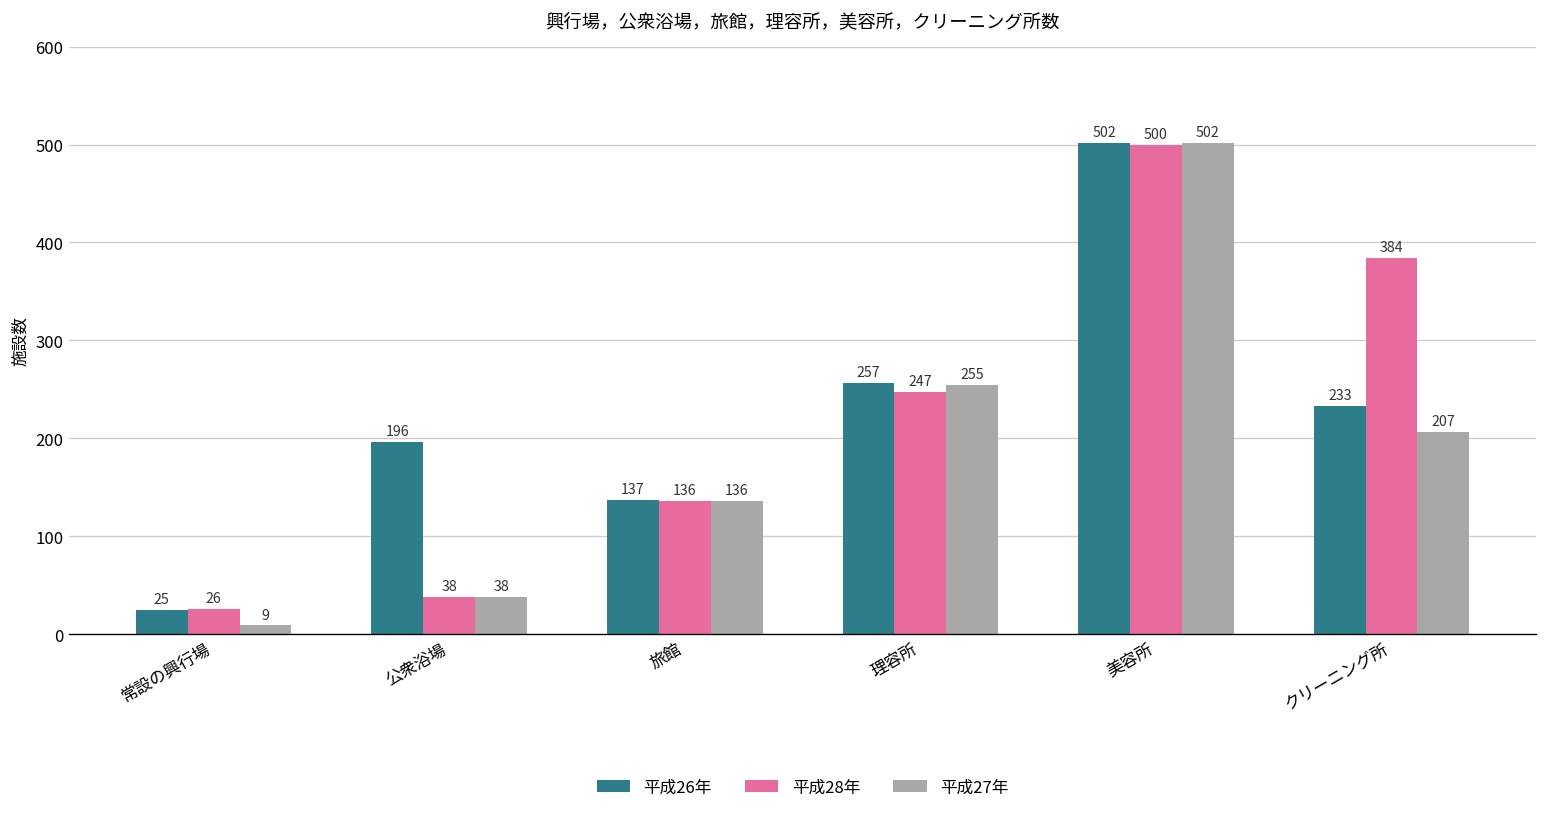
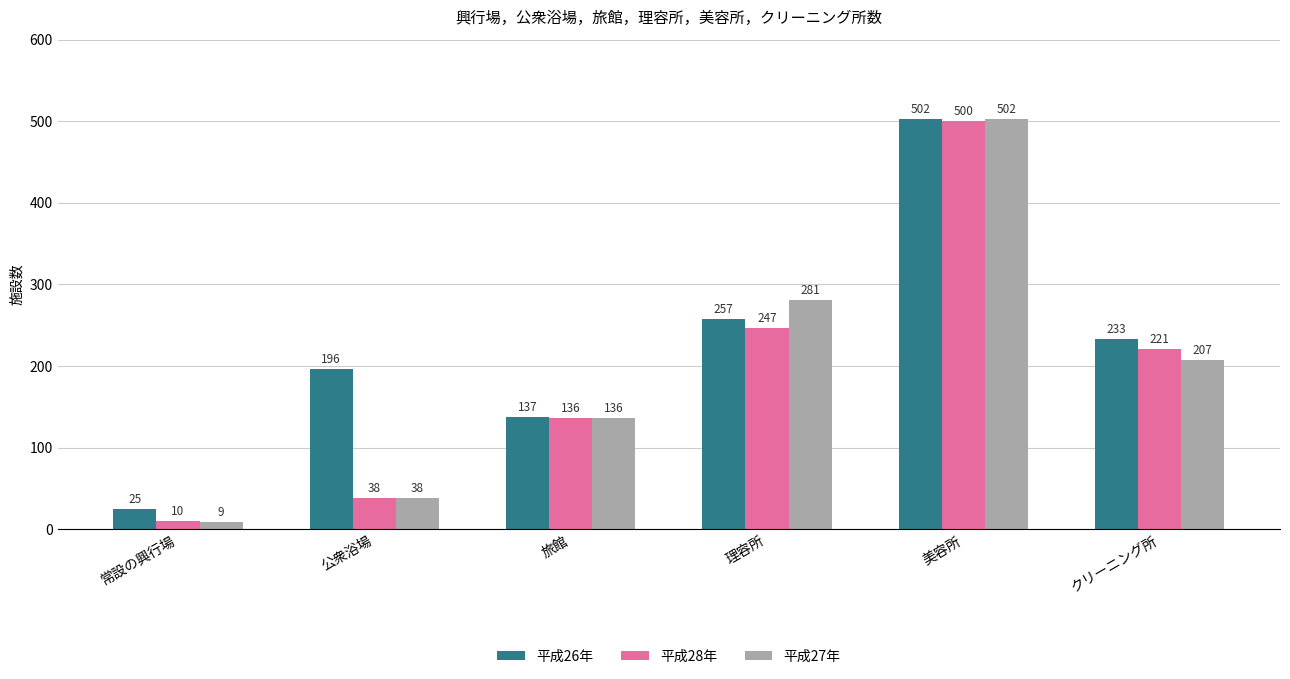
平成28年, 常設の興行場: 26 -> 10
平成27年, 理容所: 255 -> 281
平成28年, クリーニング所: 384 -> 221
